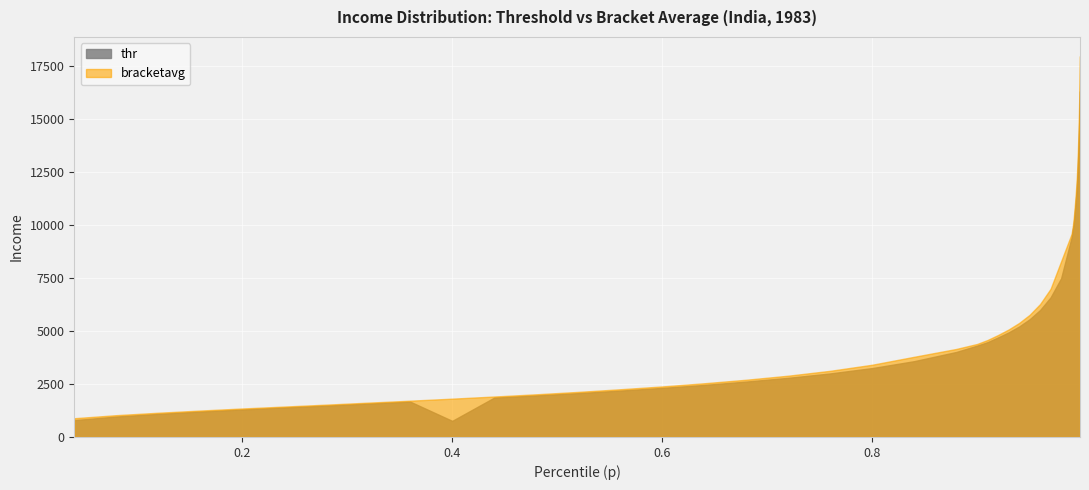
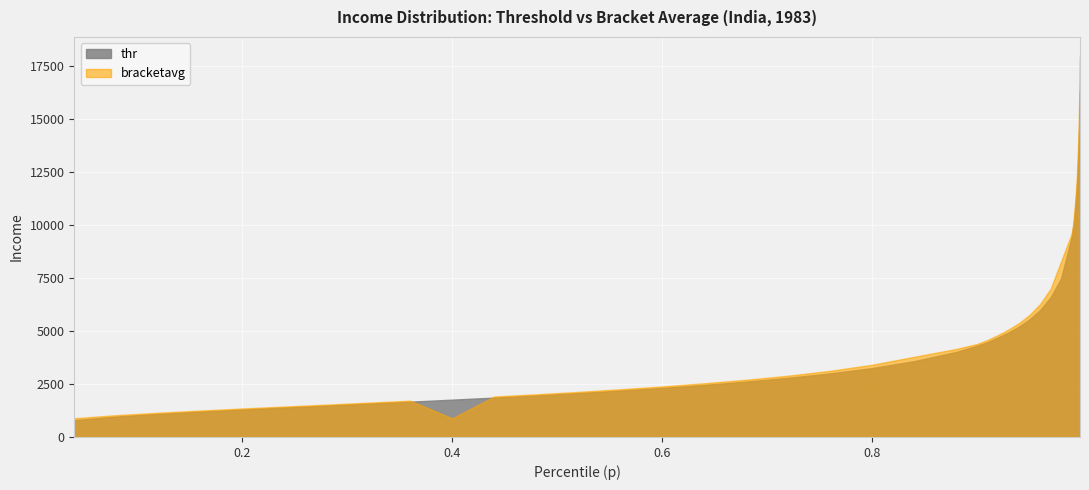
thr, 0.4: 800 -> 1800
bracketavg, 0.4: 1800 -> 900
